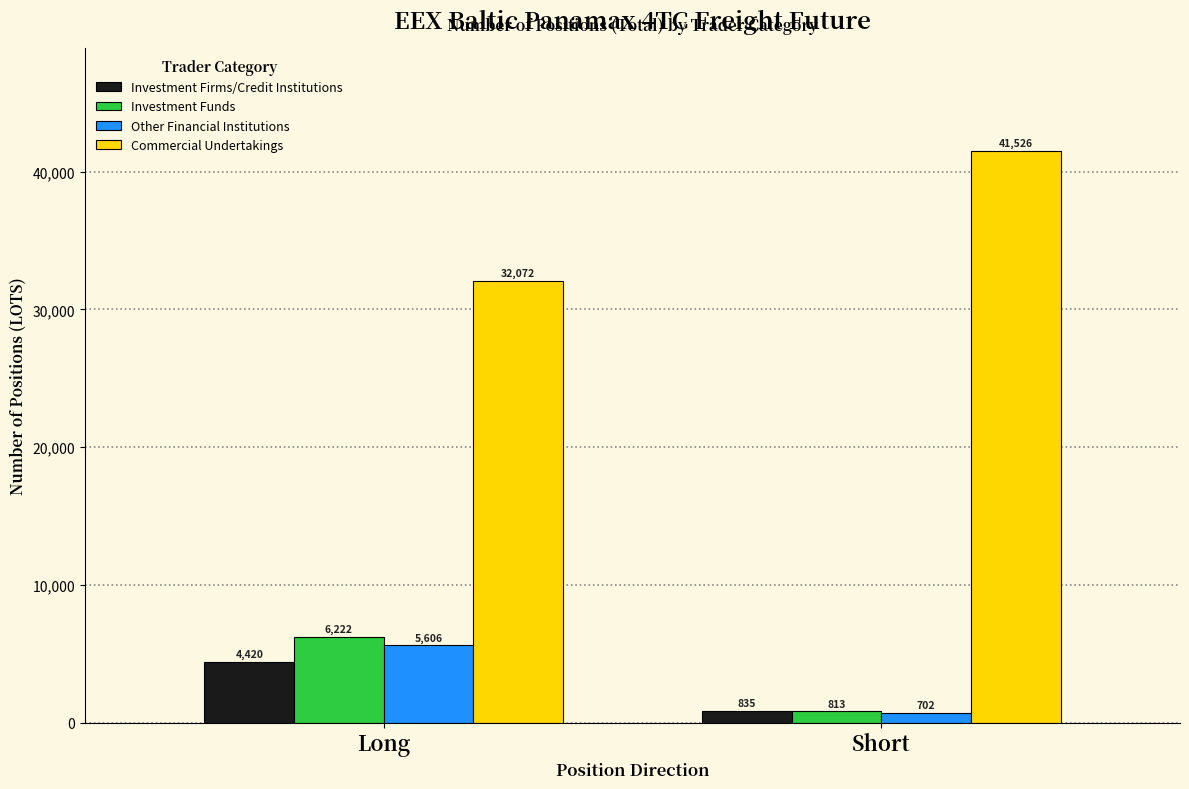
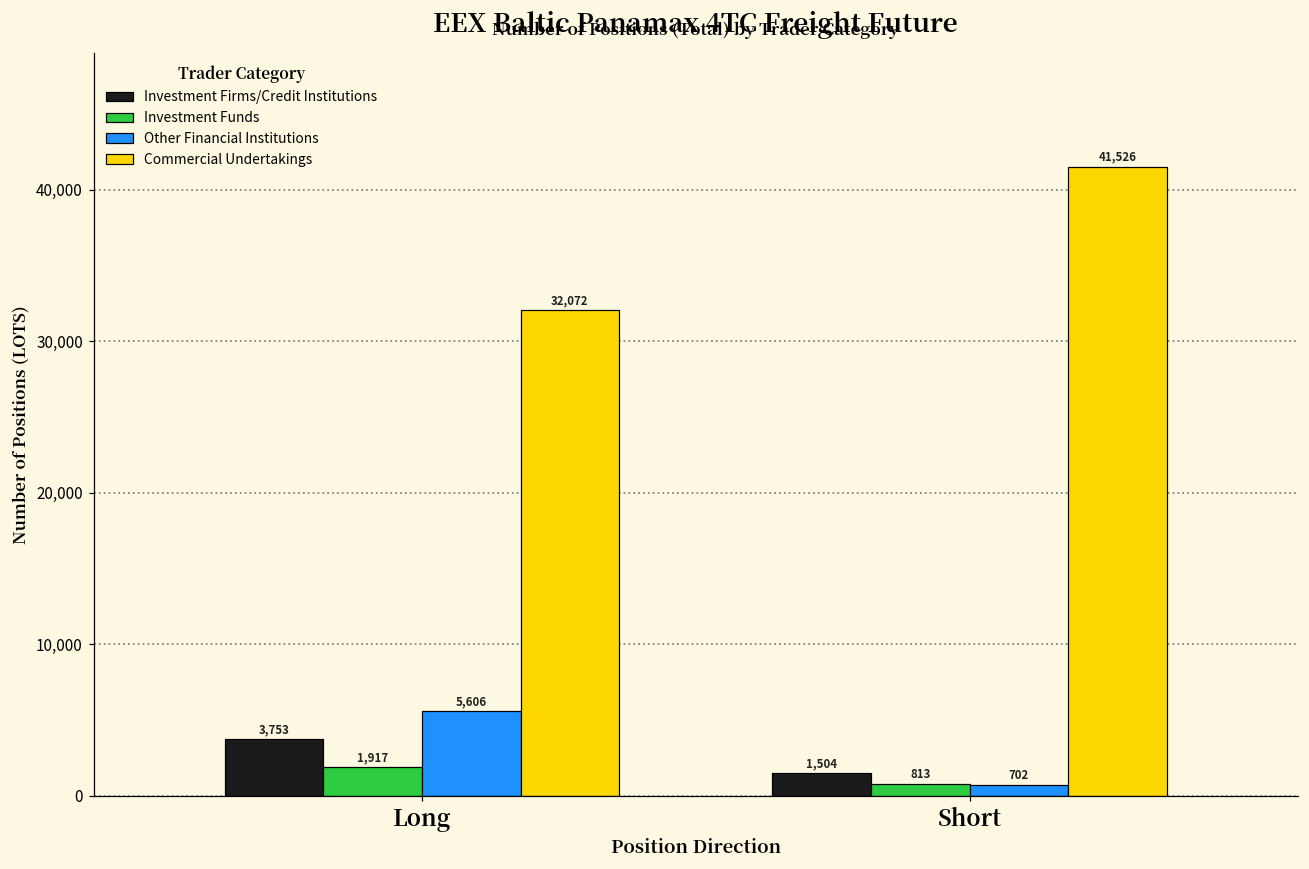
Investment Firms/Credit Institutions, Long: 4,420 -> 3,753
Investment Funds, Long: 6,222 -> 1,917
Investment Firms/Credit Institutions, Short: 835 -> 1,504
